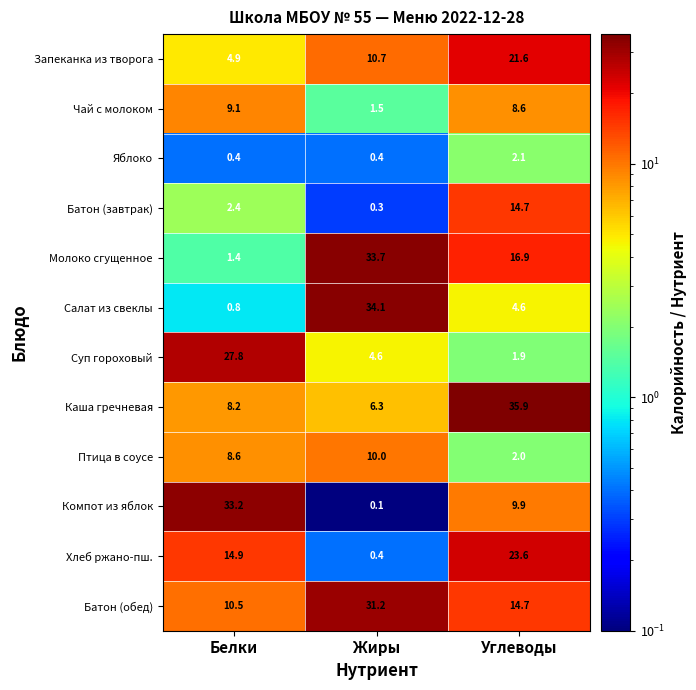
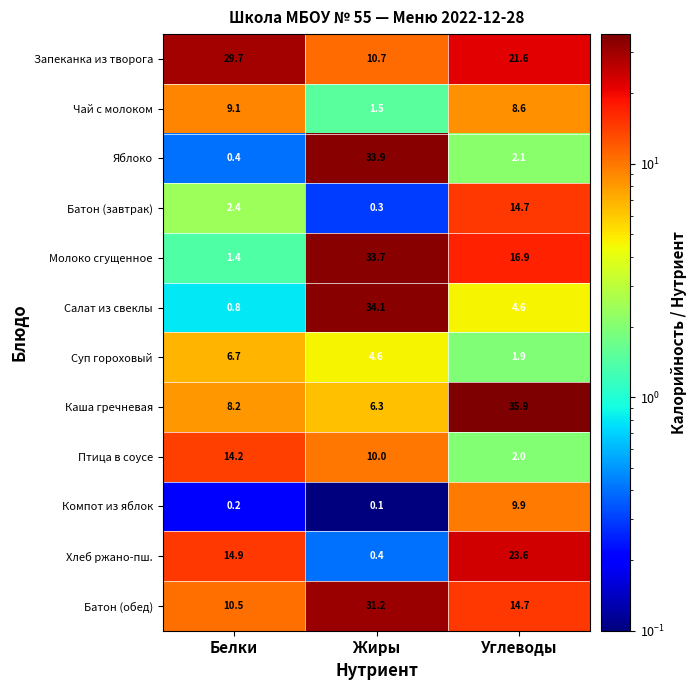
Запеканка из творога, Белки: 4.9 -> 29.7
Яблоко, Жиры: 0.4 -> 33.9
Суп гороховый, Белки: 27.8 -> 6.7
Птица в соусе, Белки: 8.6 -> 14.2
Компот из яблок, Белки: 33.2 -> 0.2
